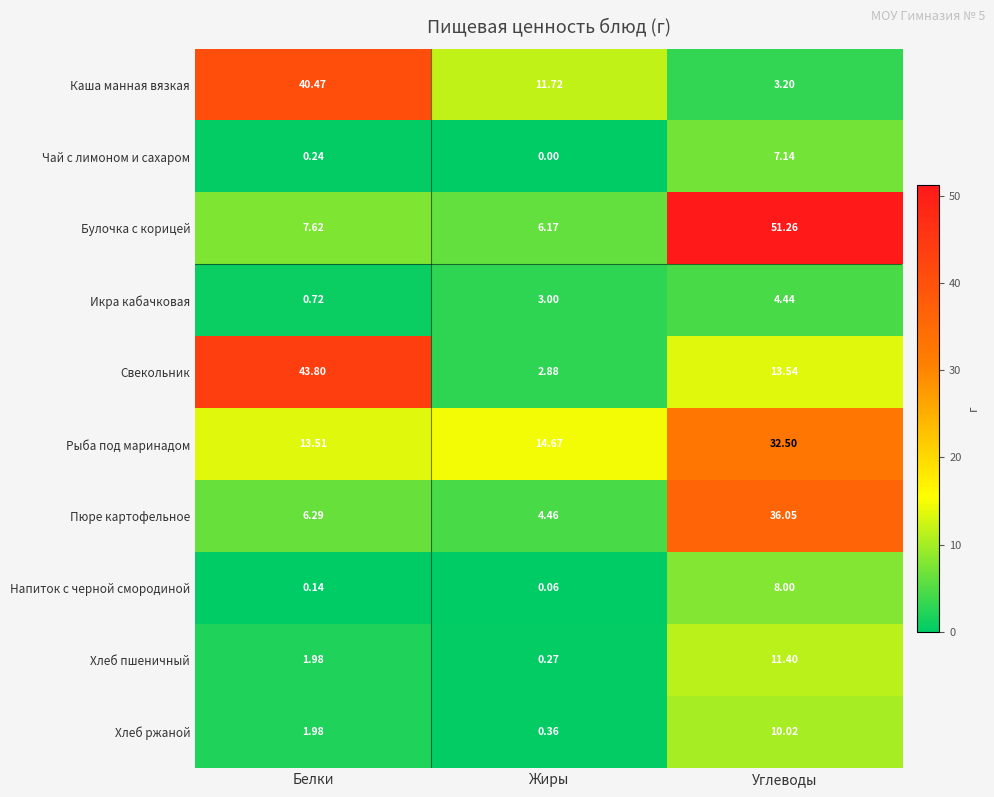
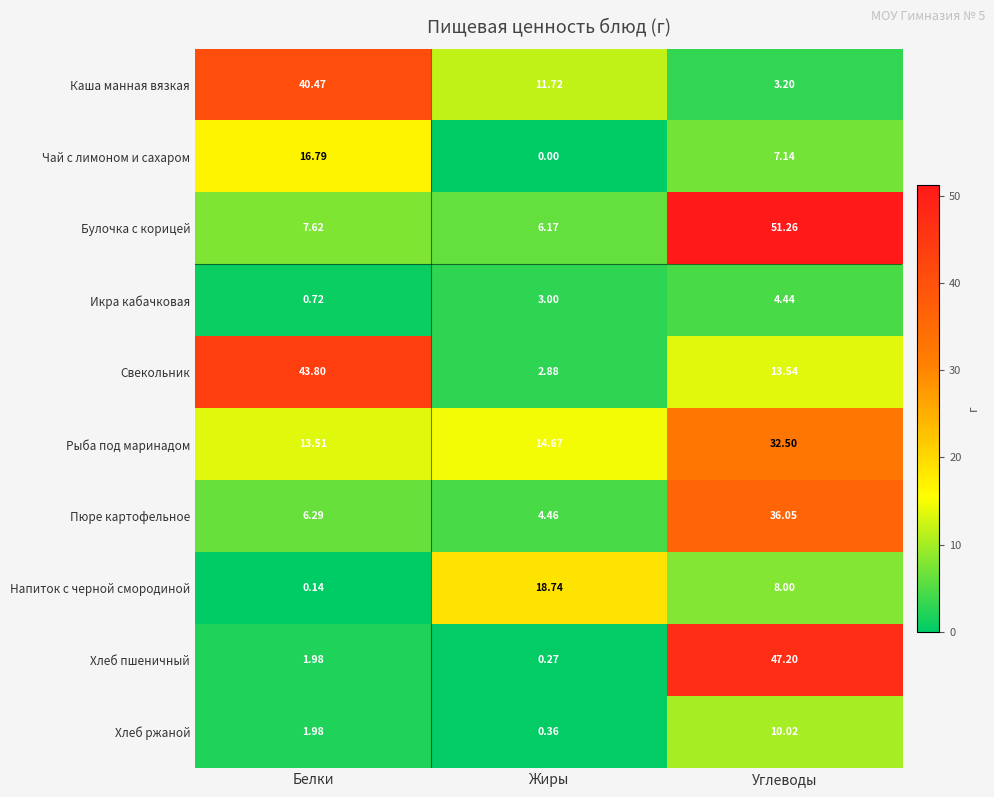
Чай с лимоном и сахаром, Белки: 0.24 -> 16.79
Напиток с черной смородиной, Жиры: 0.06 -> 18.74
Хлеб пшеничный, Углеводы: 11.40 -> 47.20
